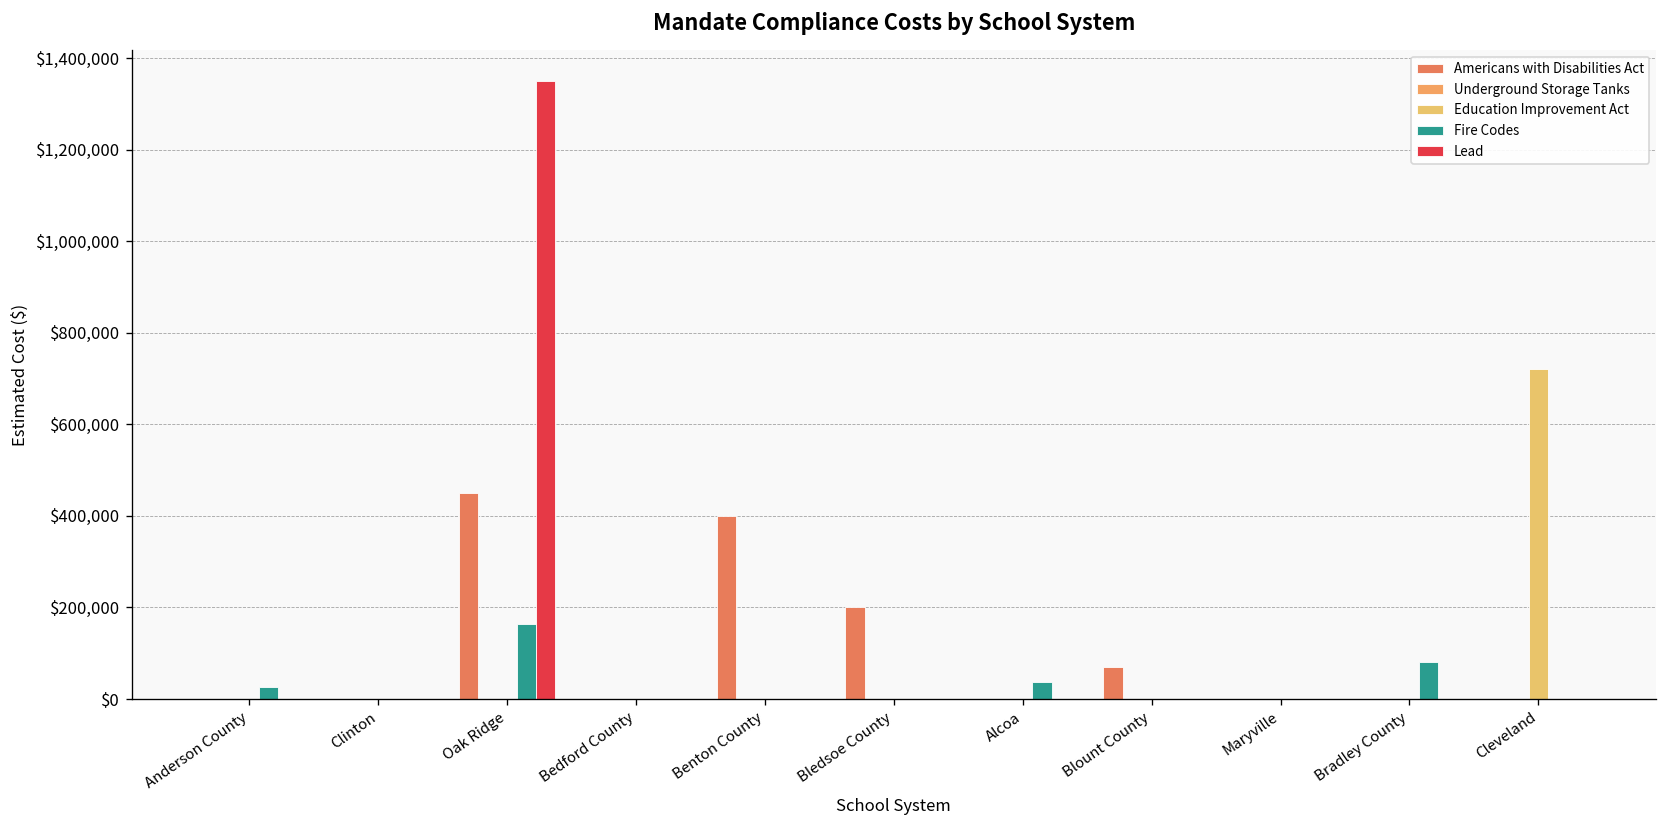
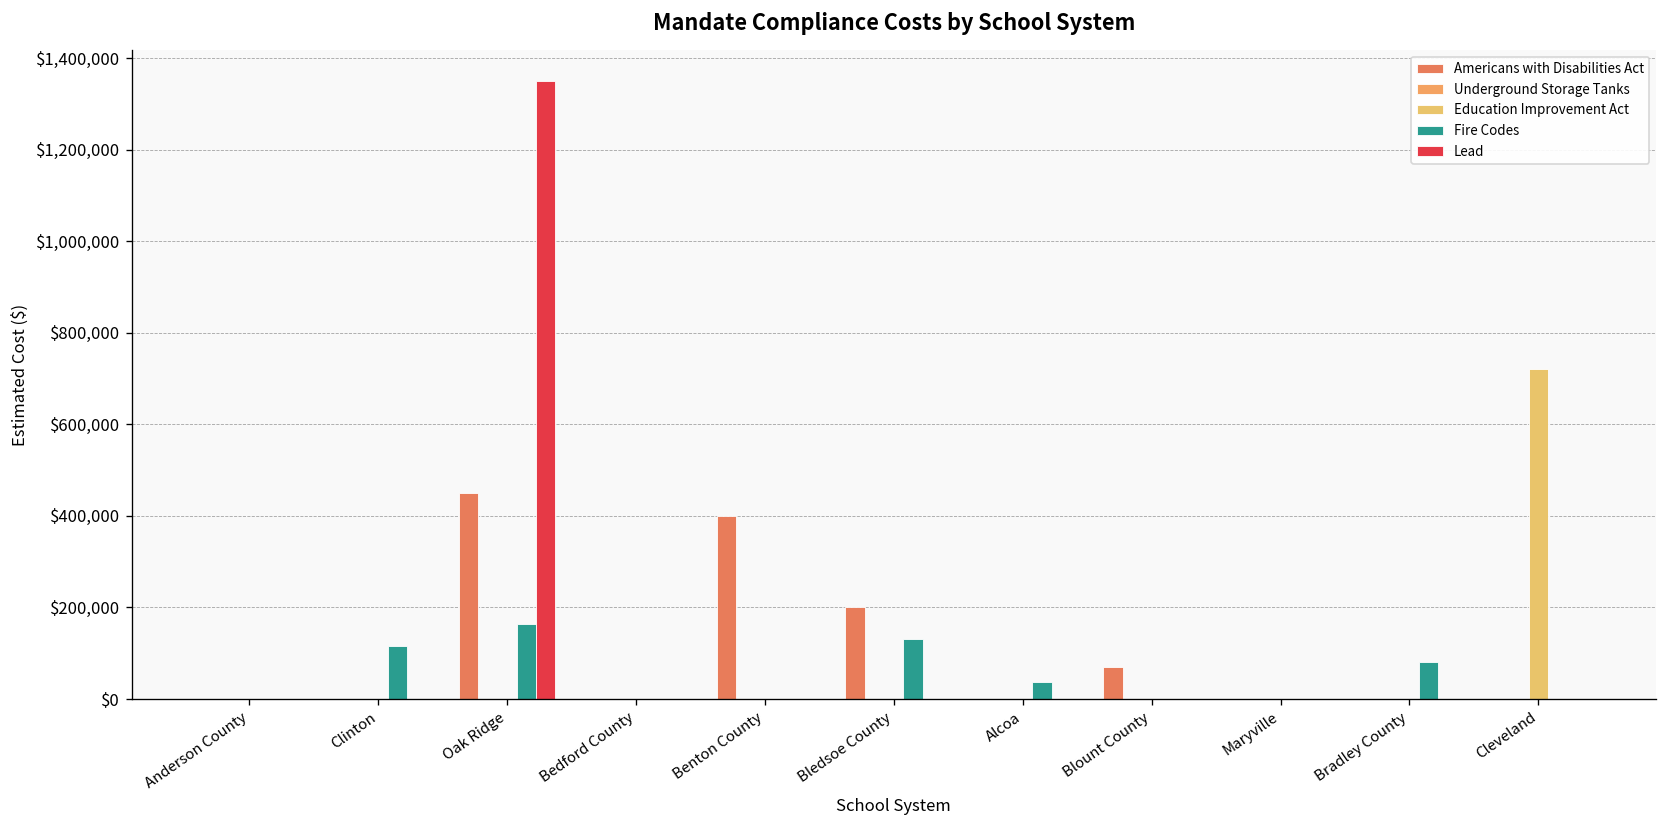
Fire Codes, Anderson County: $30,000 -> $0
Fire Codes, Clinton: $0 -> $120,000
Fire Codes, Bledsoe County: $0 -> $130,000
